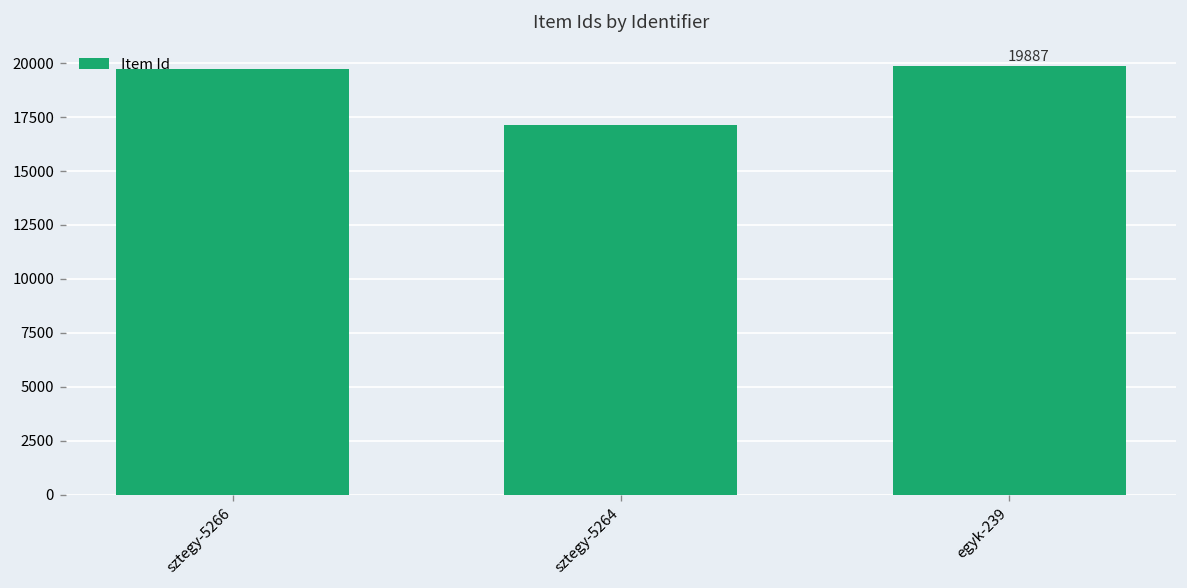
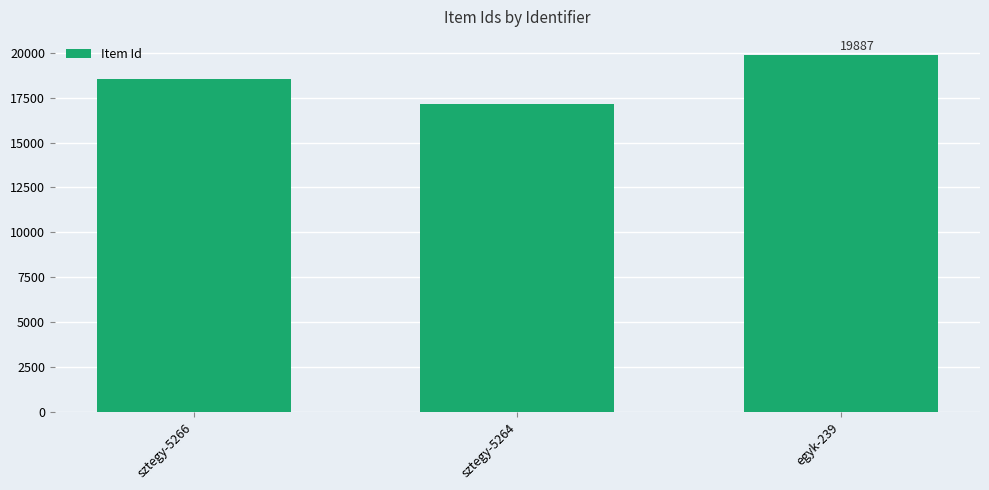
sztegy-5266: 19700 -> 18600
